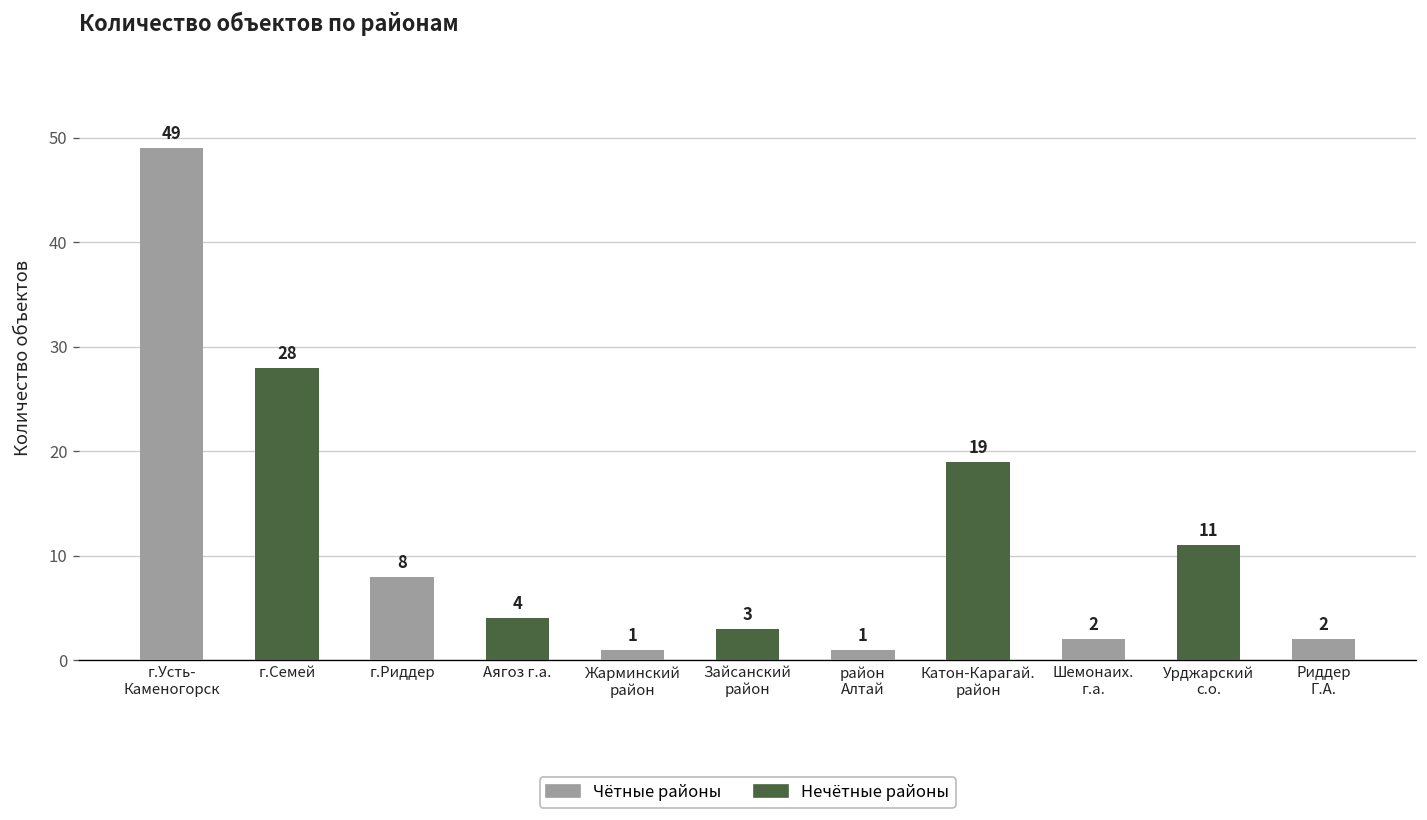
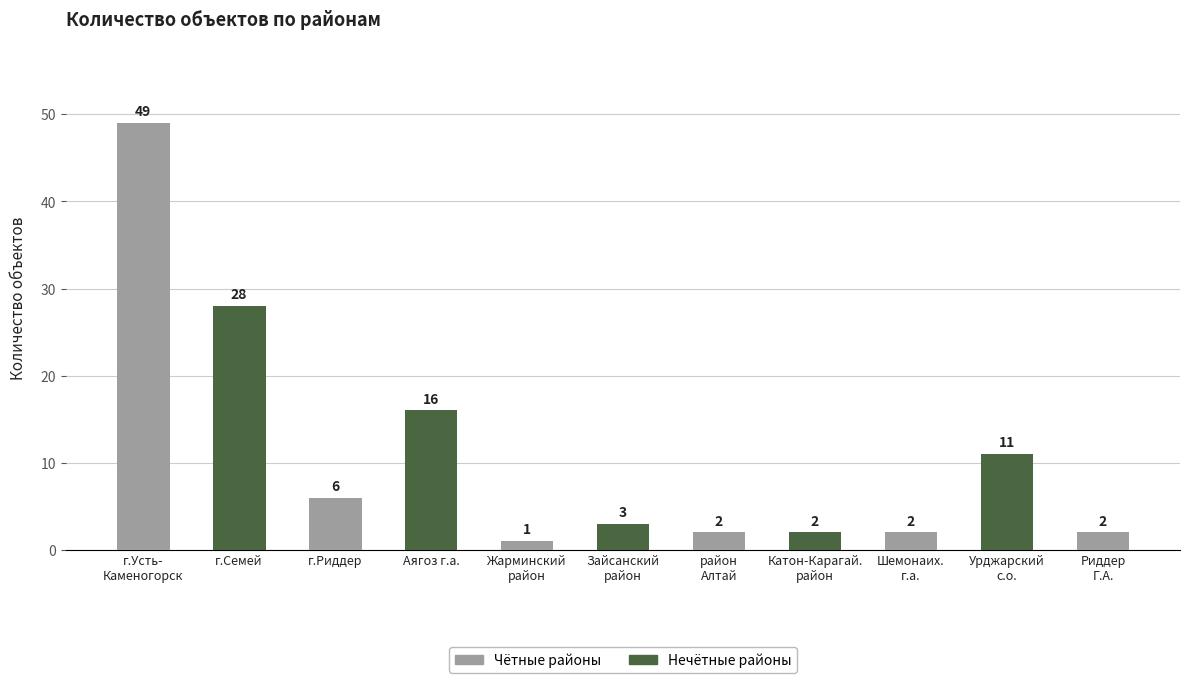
г.Риддер: 8 -> 6
Аягоз г.а.: 4 -> 16
район Алтай: 1 -> 2
Катон-Карагай. район: 19 -> 2
